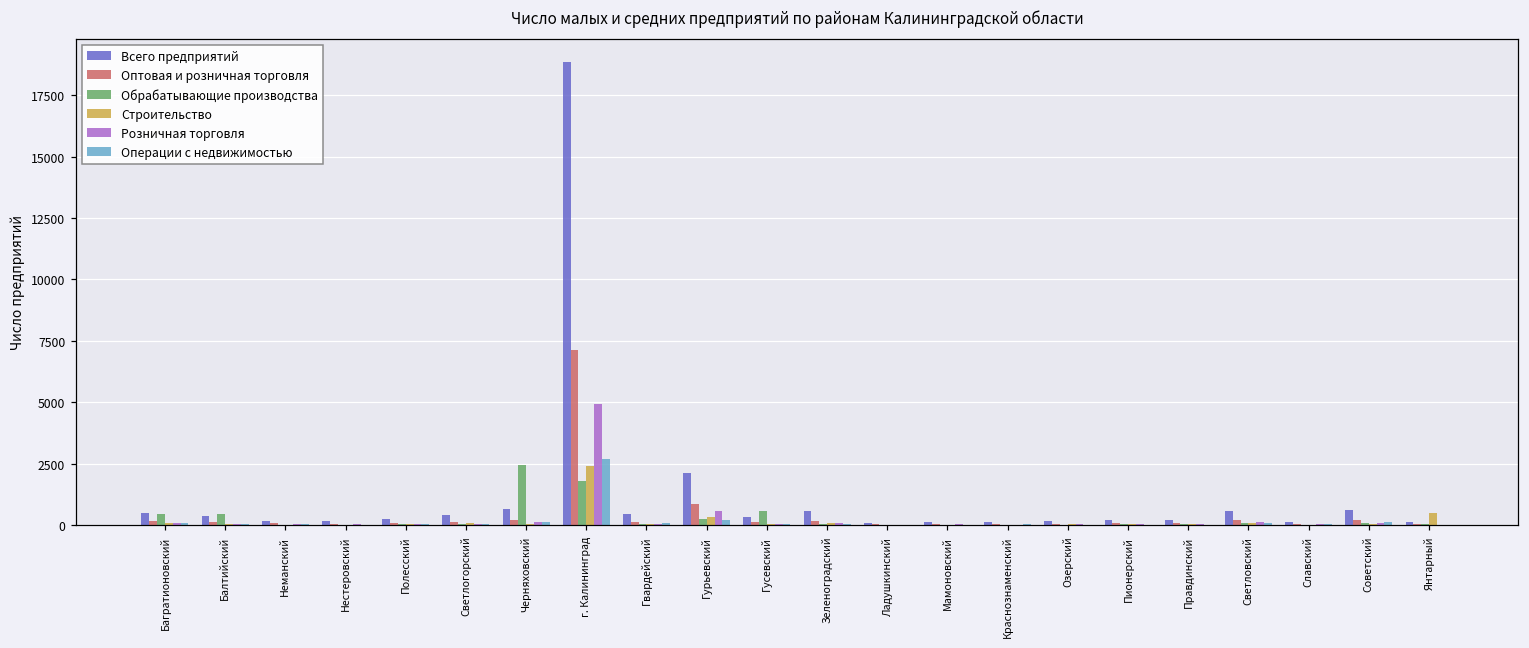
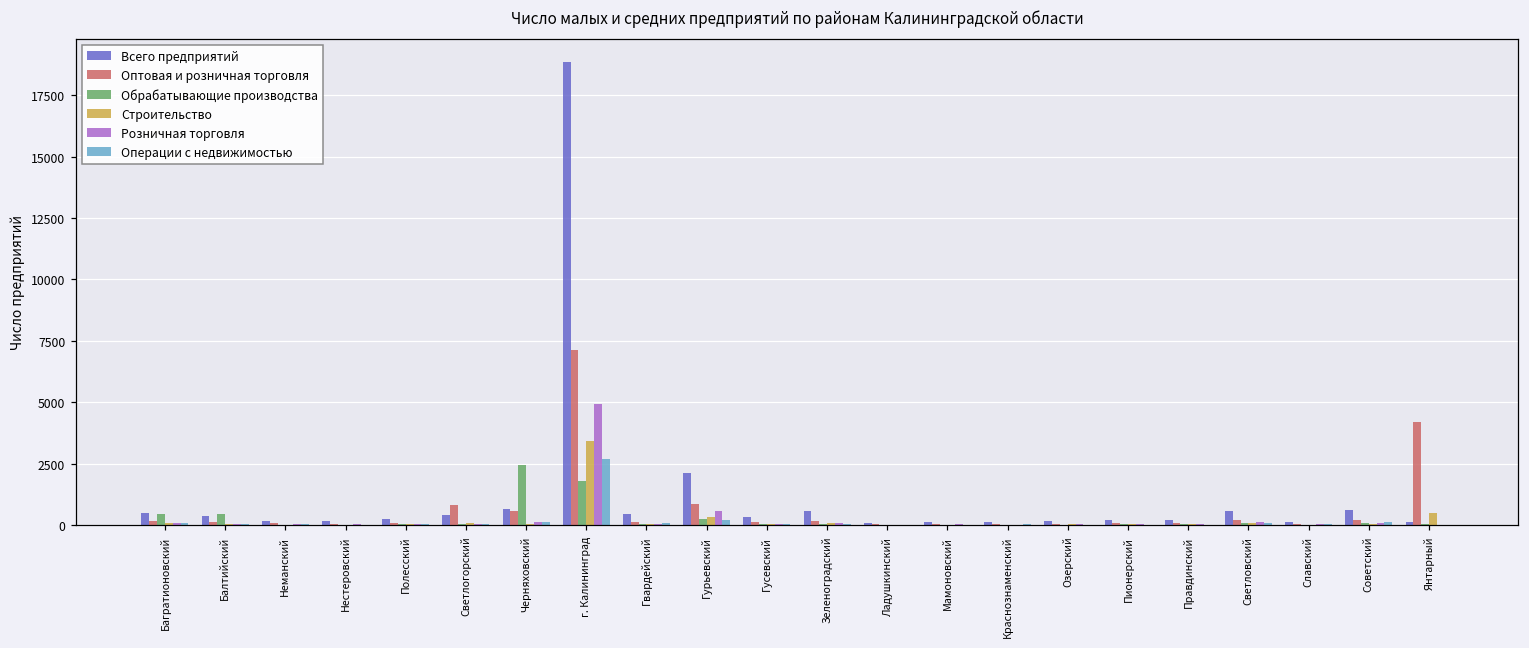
Оптовая и розничная торговля, Светлогорский: 100 -> 800
Оптовая и розничная торговля, Черняховский: 200 -> 600
Строительство, г. Калининград: 2400 -> 3400
Обрабатывающие производства, Гусевский: 600 -> 100
Оптовая и розничная торговля, Янтарный: 0 -> 4200
